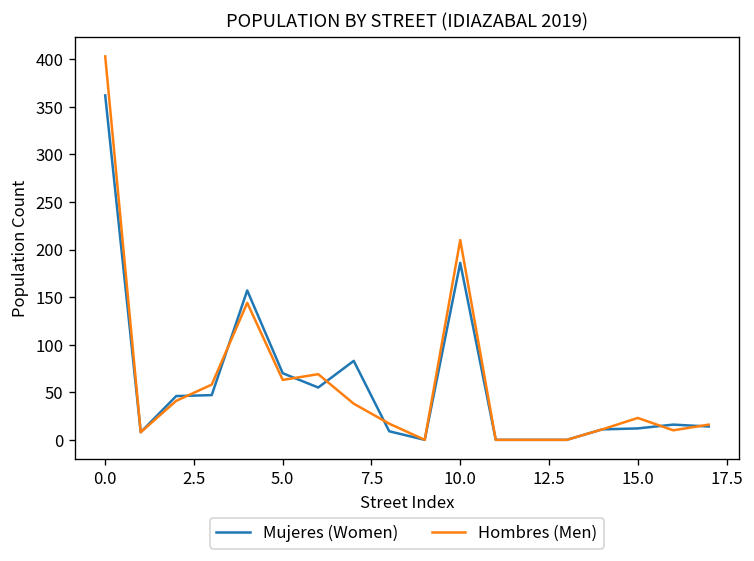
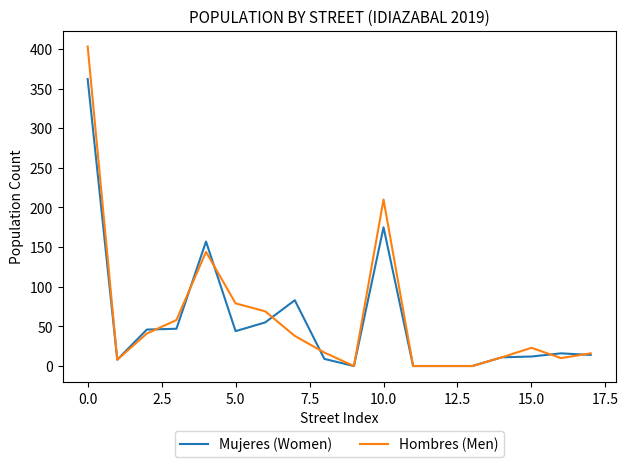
Mujeres (Women), 5.0: 70 -> 40
Hombres (Men), 5.0: 60 -> 80
Mujeres (Women), 10.0: 190 -> 180
